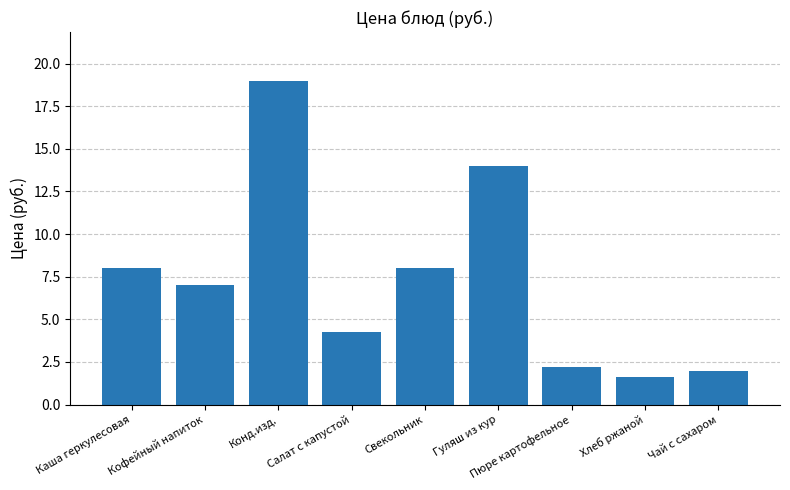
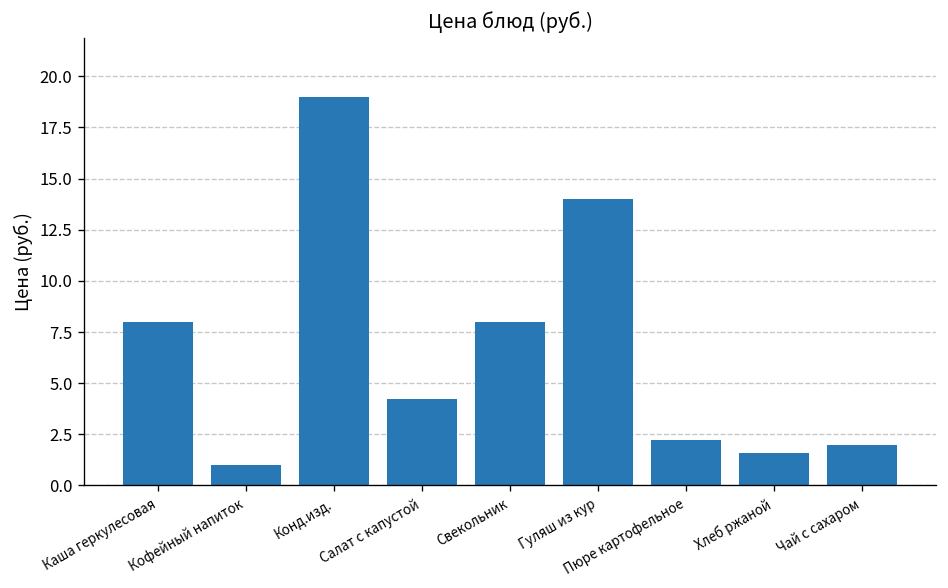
Кофейный напиток: 7 -> 1
